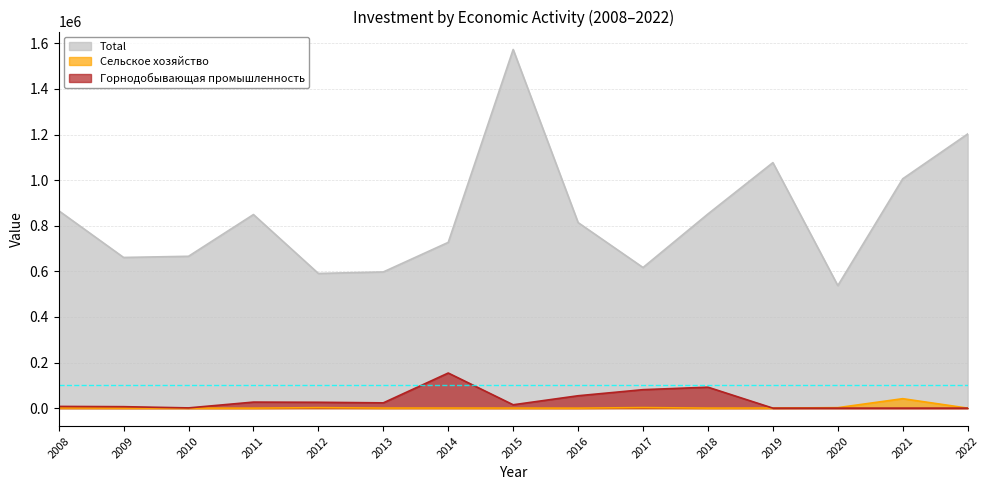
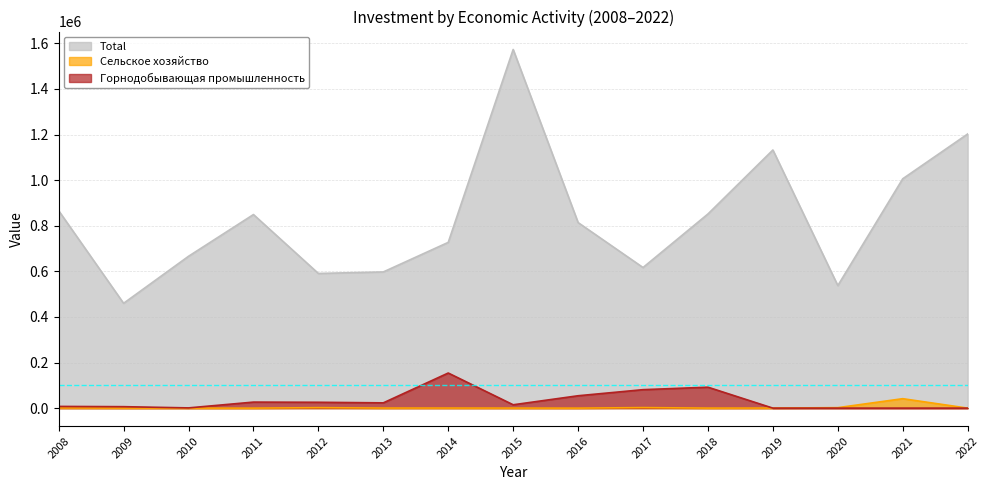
Total, 2009: 660000 -> 460000
Total, 2019: 1080000 -> 1130000
